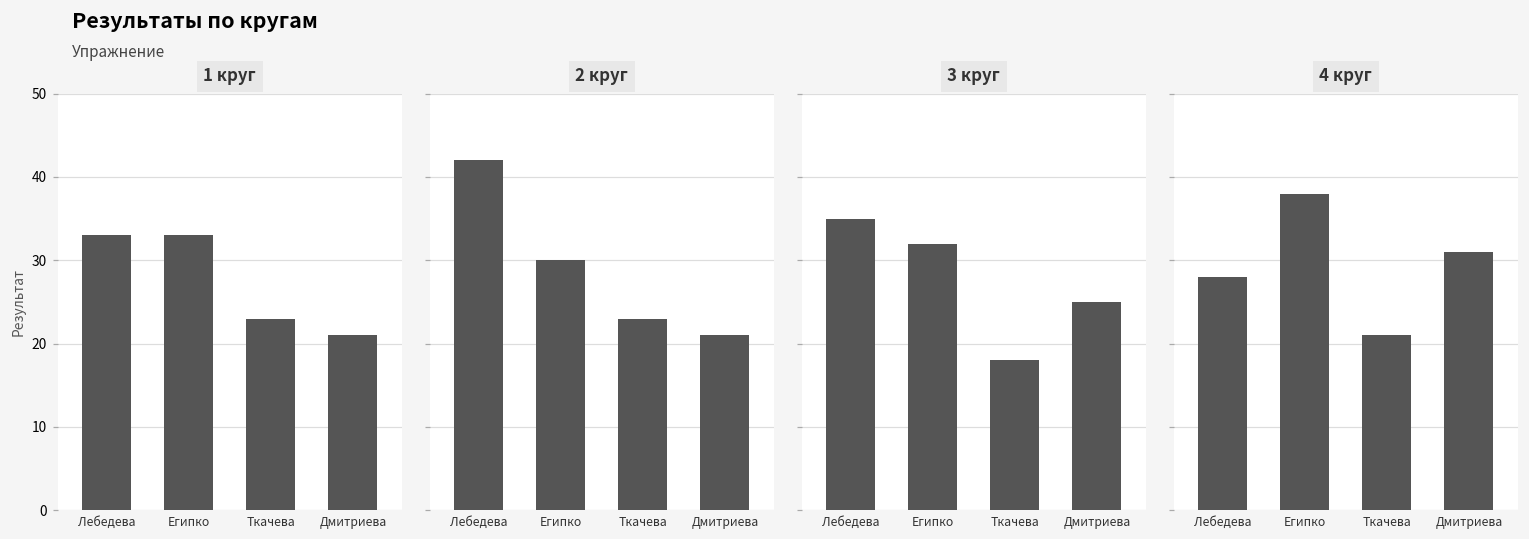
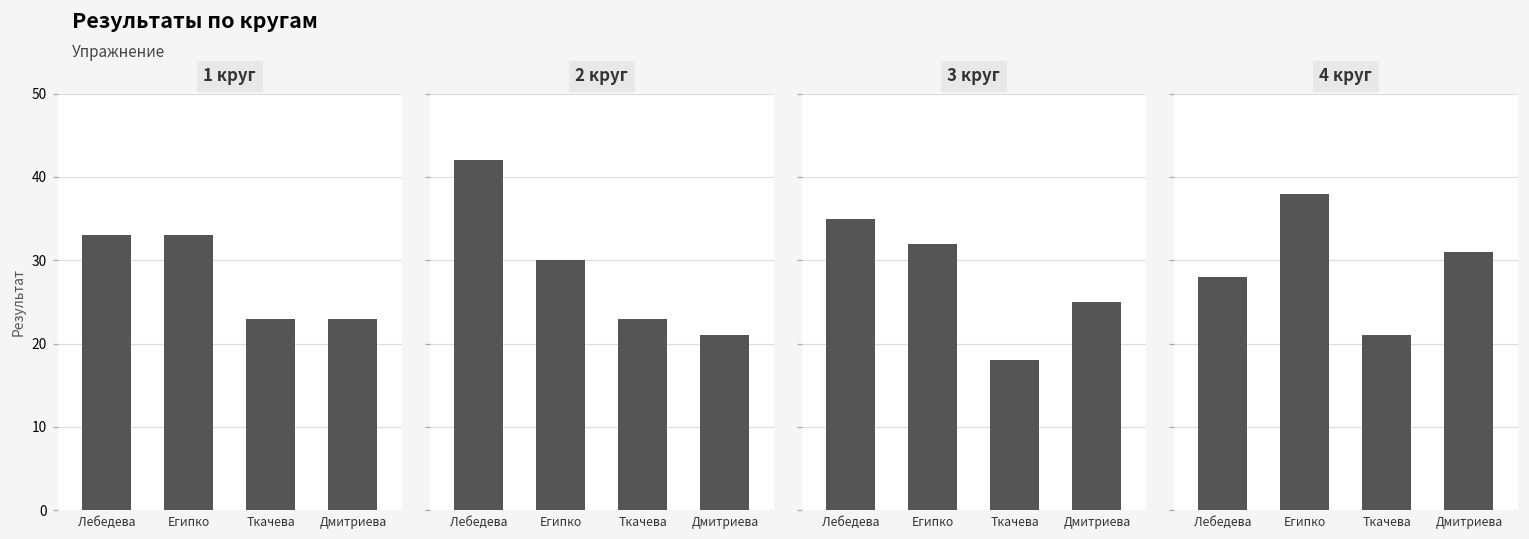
1 круг, Дмитриева: 21 -> 23
